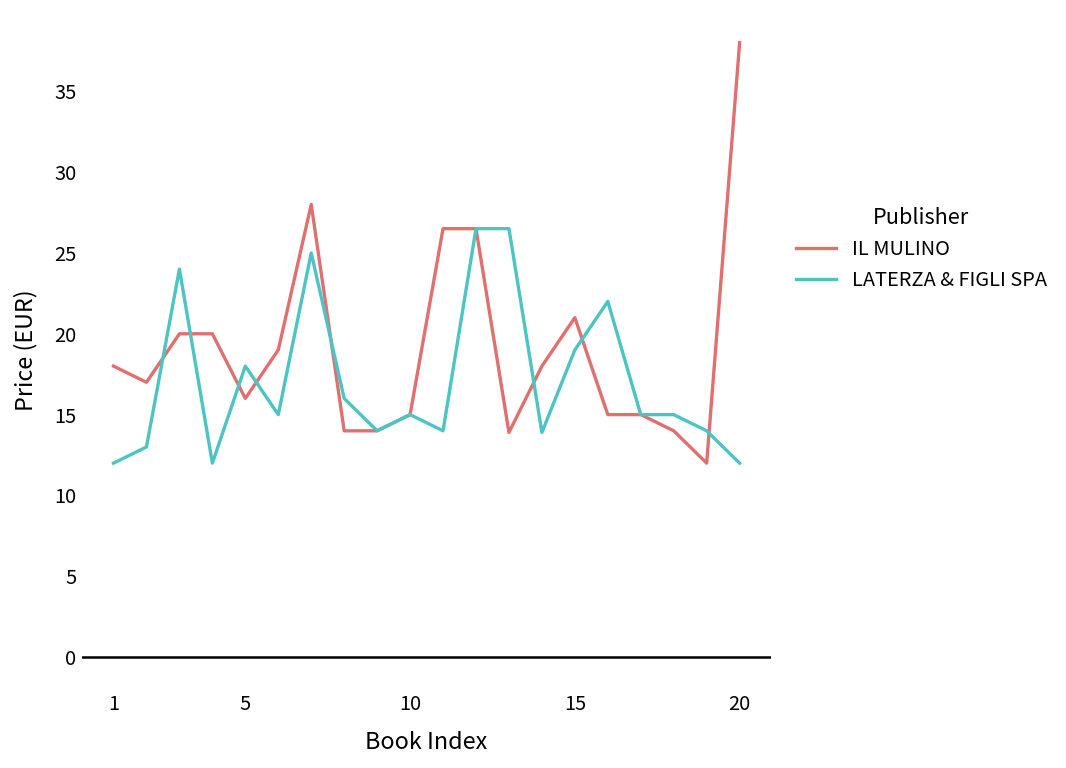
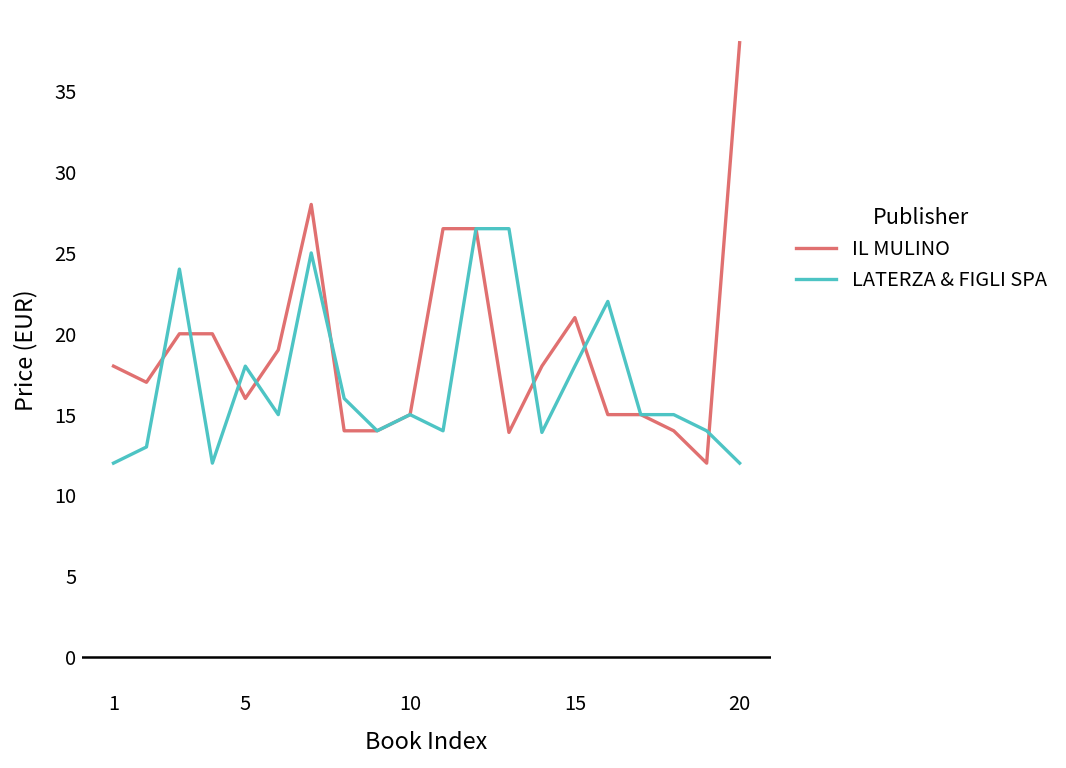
LATERZA & FIGLI SPA, 15: 19 -> 18
